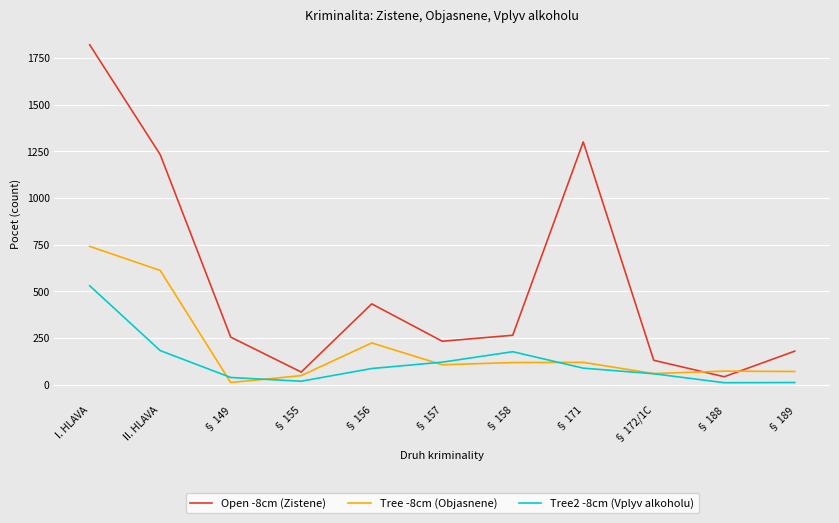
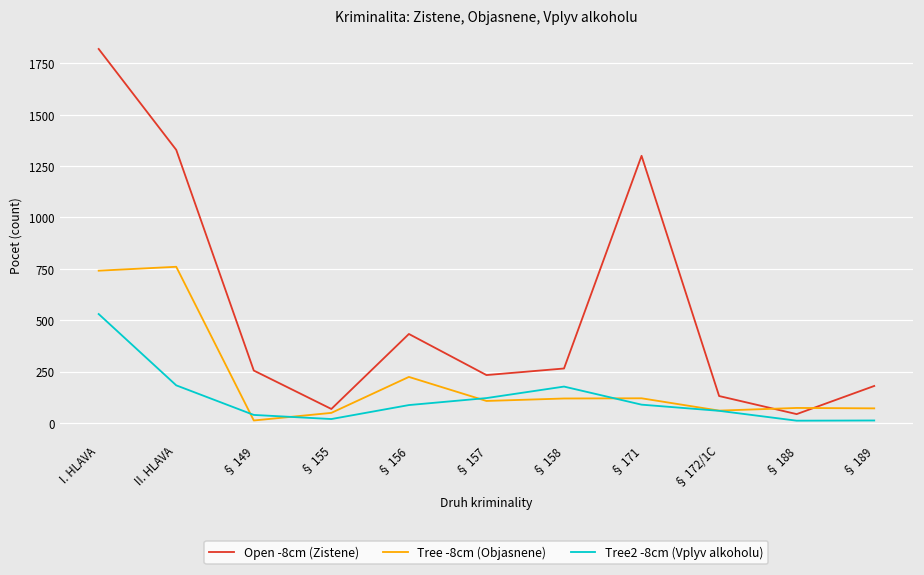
Open -8cm (Zistene), II. HLAVA: 1230 -> 1330
Tree -8cm (Objasnene), II. HLAVA: 610 -> 760
